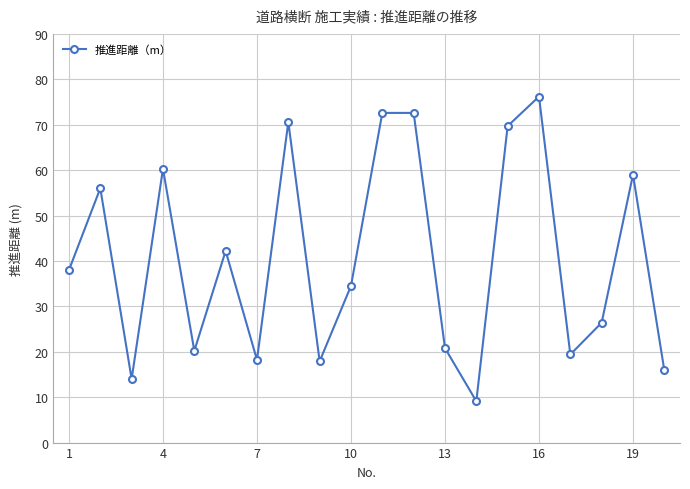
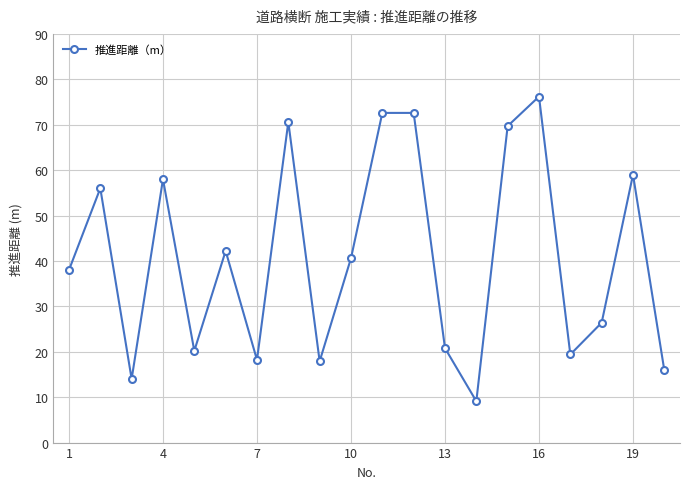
4: 60 -> 58
10: 35 -> 41
